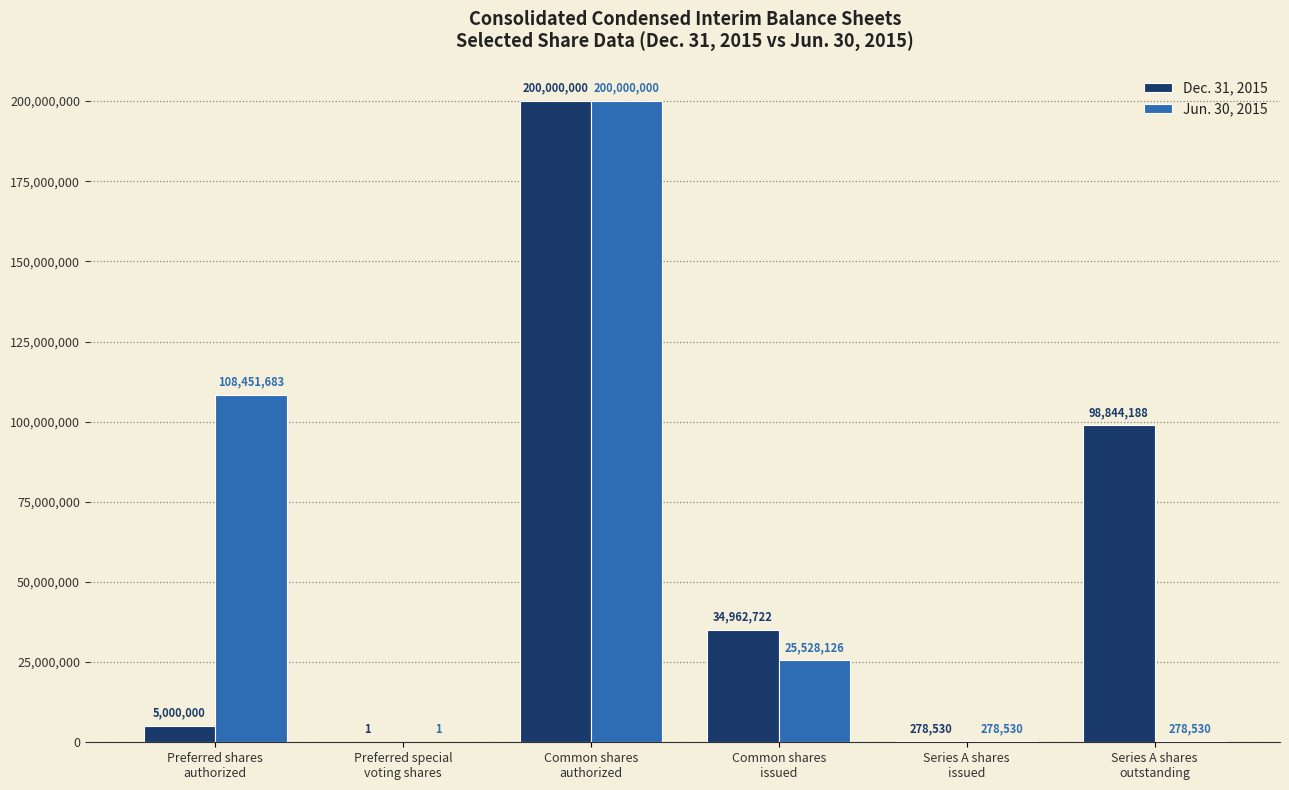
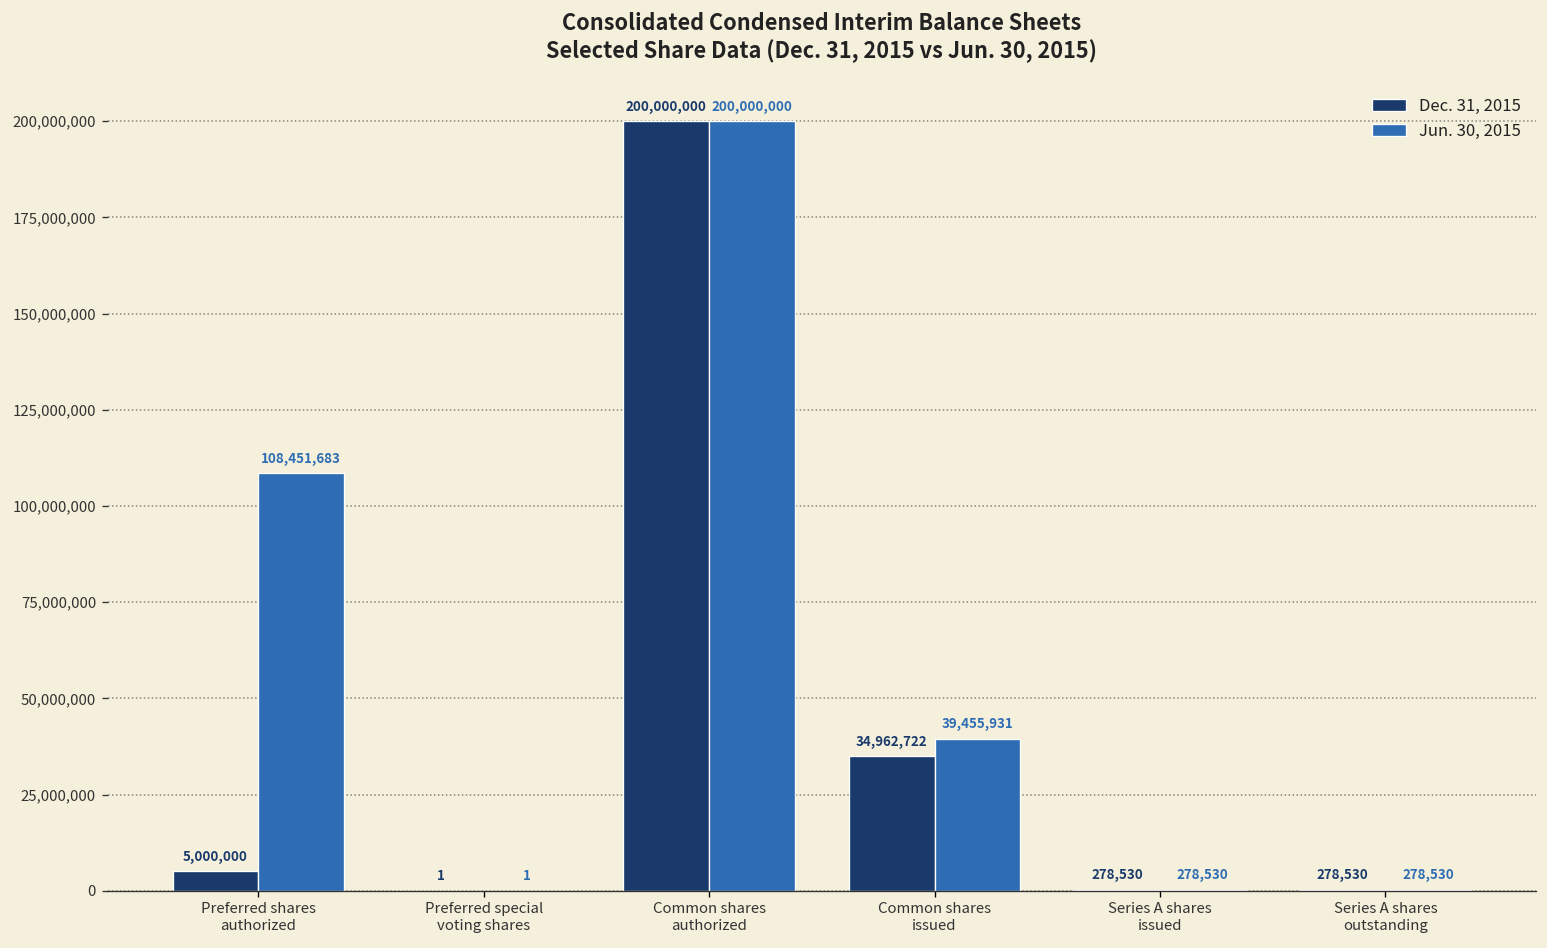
Jun. 30, 2015, Common shares issued: 25,528,126 -> 39,455,931
Dec. 31, 2015, Series A shares outstanding: 98,844,188 -> 278,530
